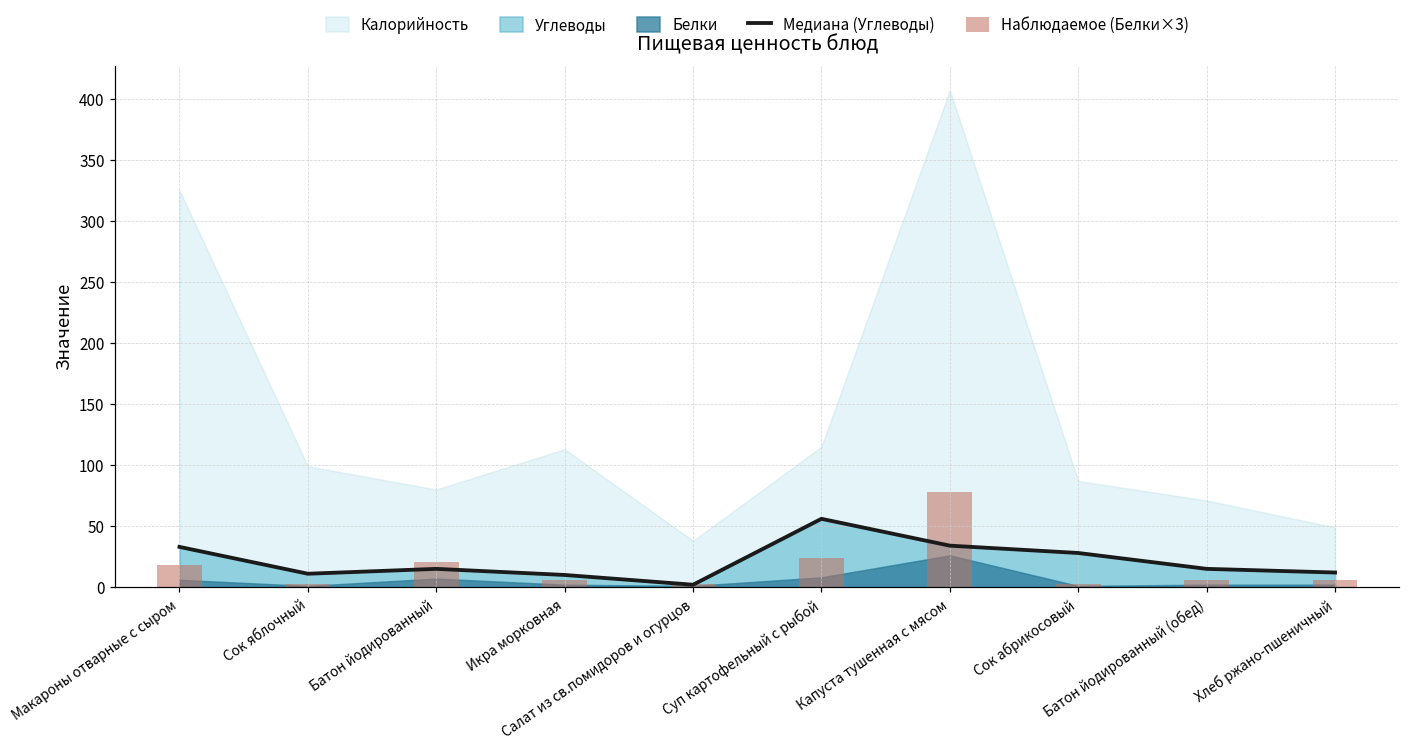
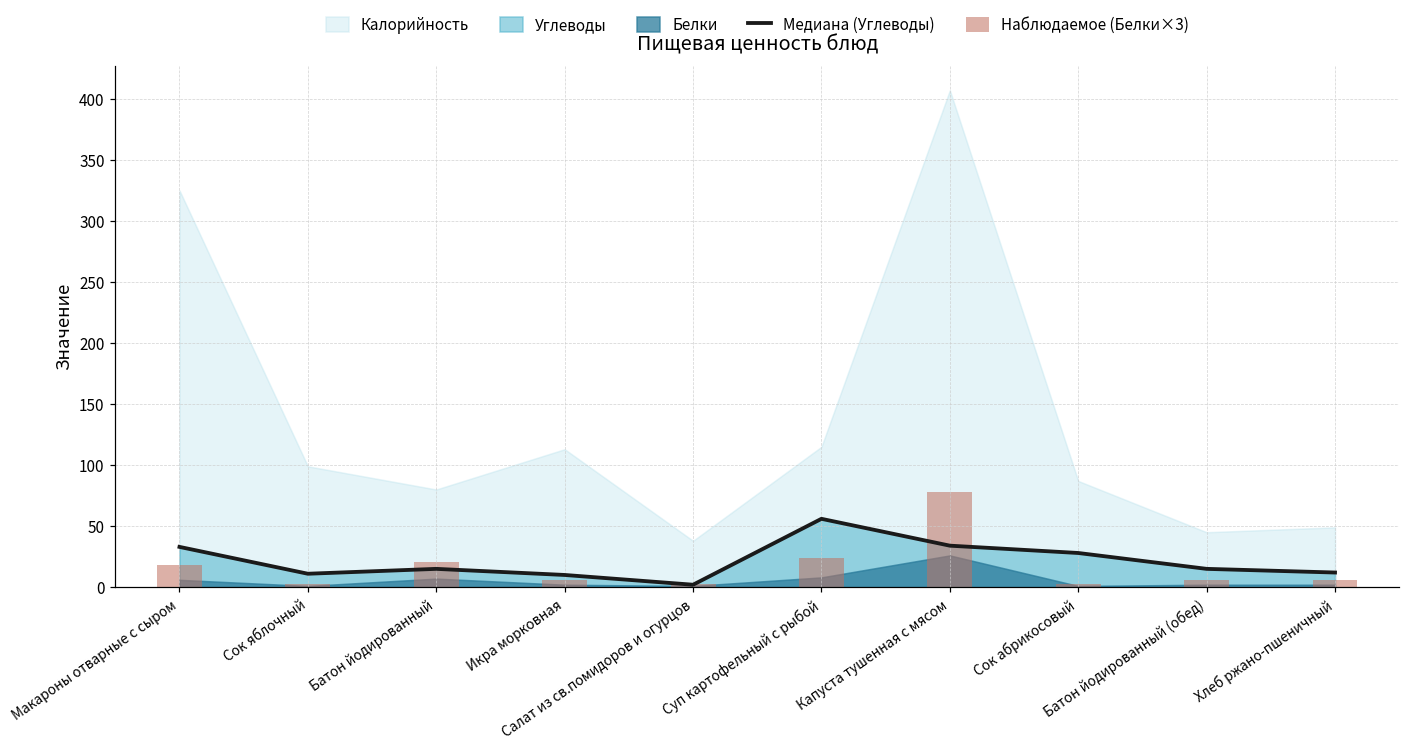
Калорийность, Батон йодированный (обед): 71 -> 45
